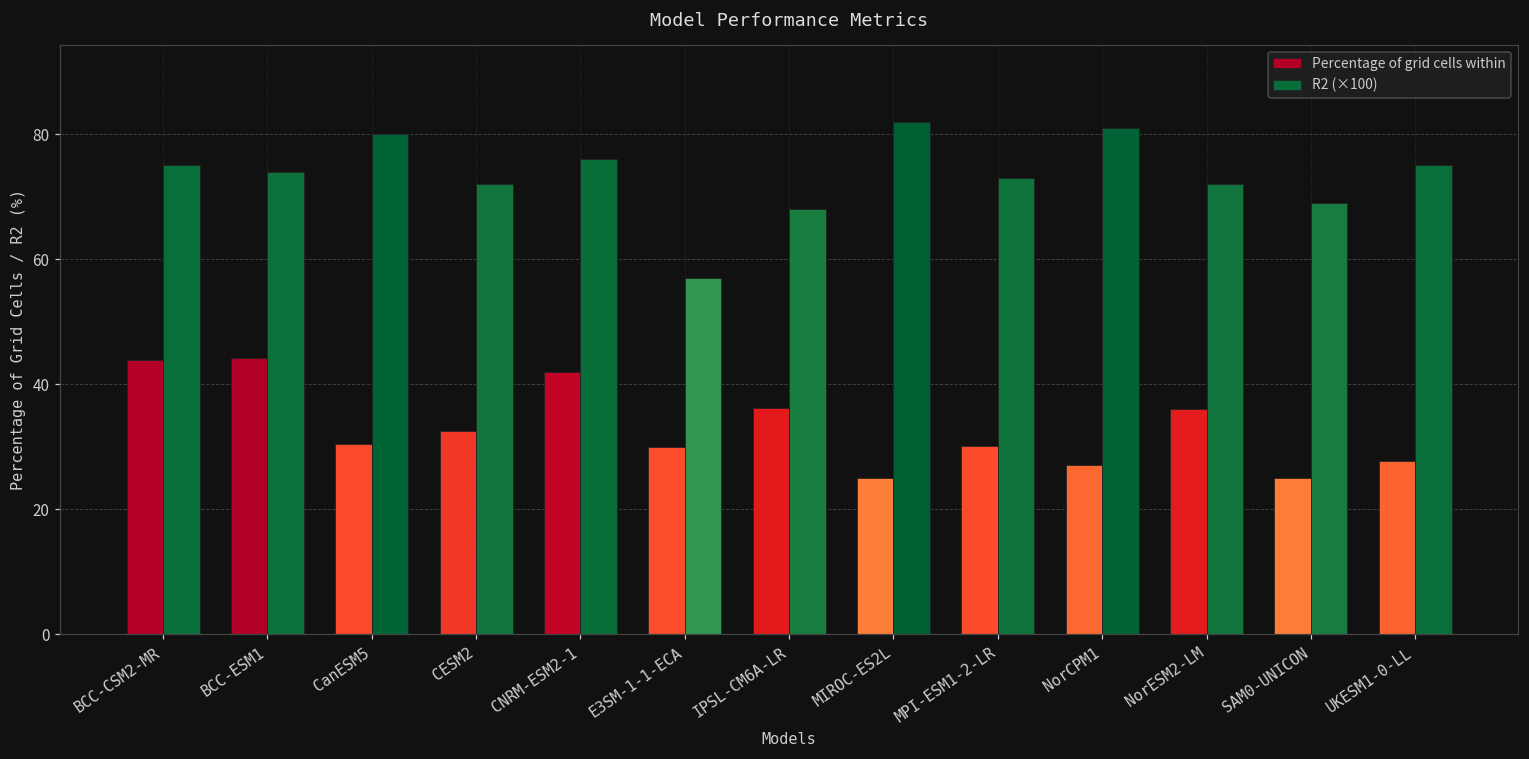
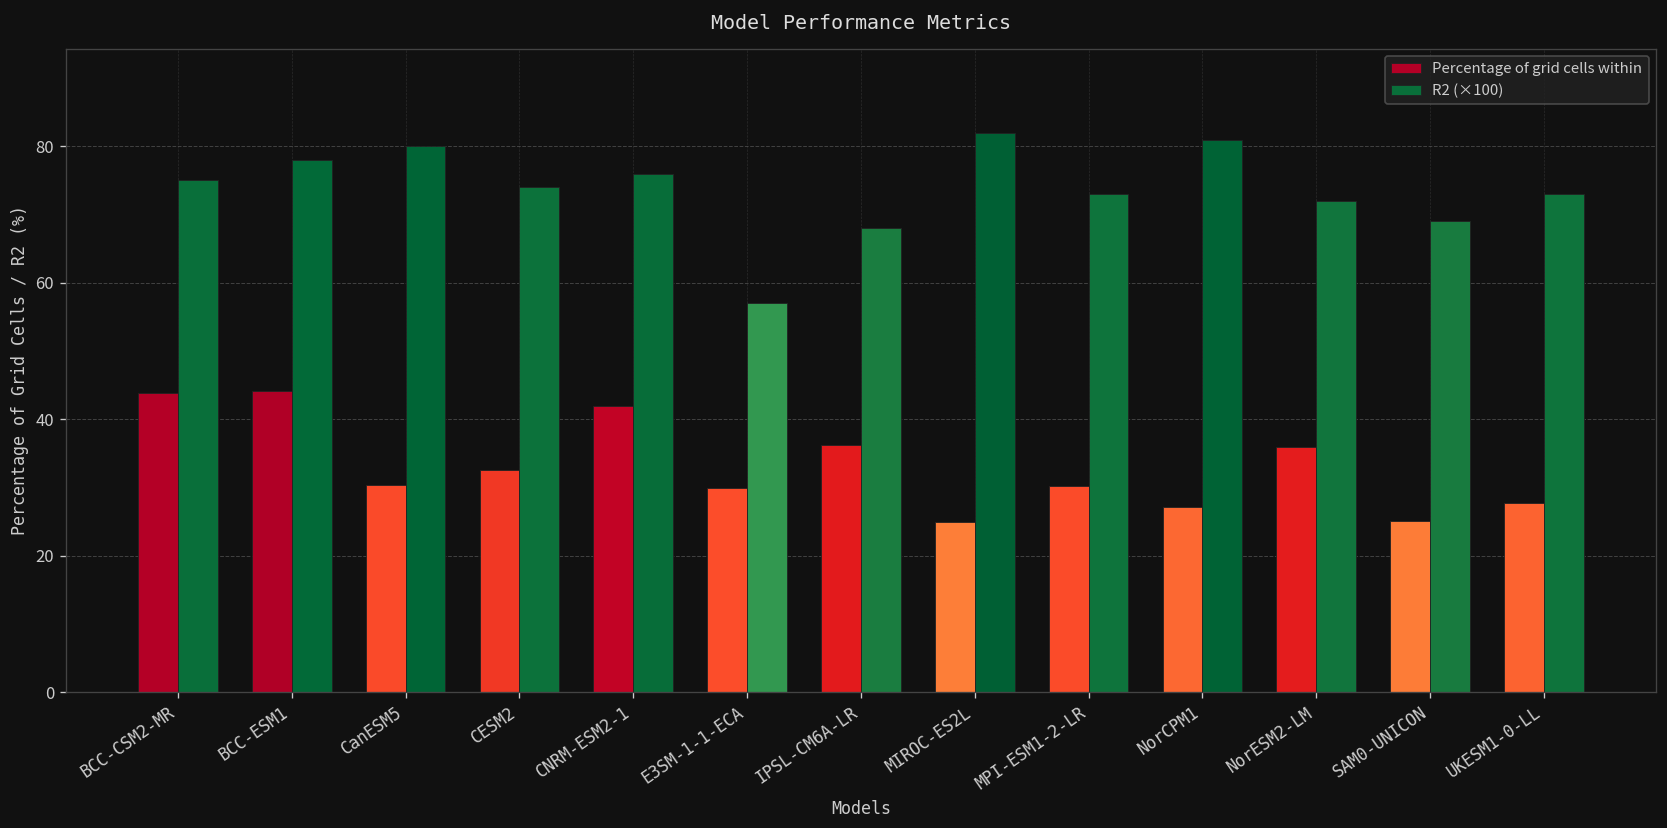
R2 (×100), BCC-ESM1: 74 -> 78
R2 (×100), CESM2: 72 -> 74
R2 (×100), UKESM1-0-LL: 75 -> 73
